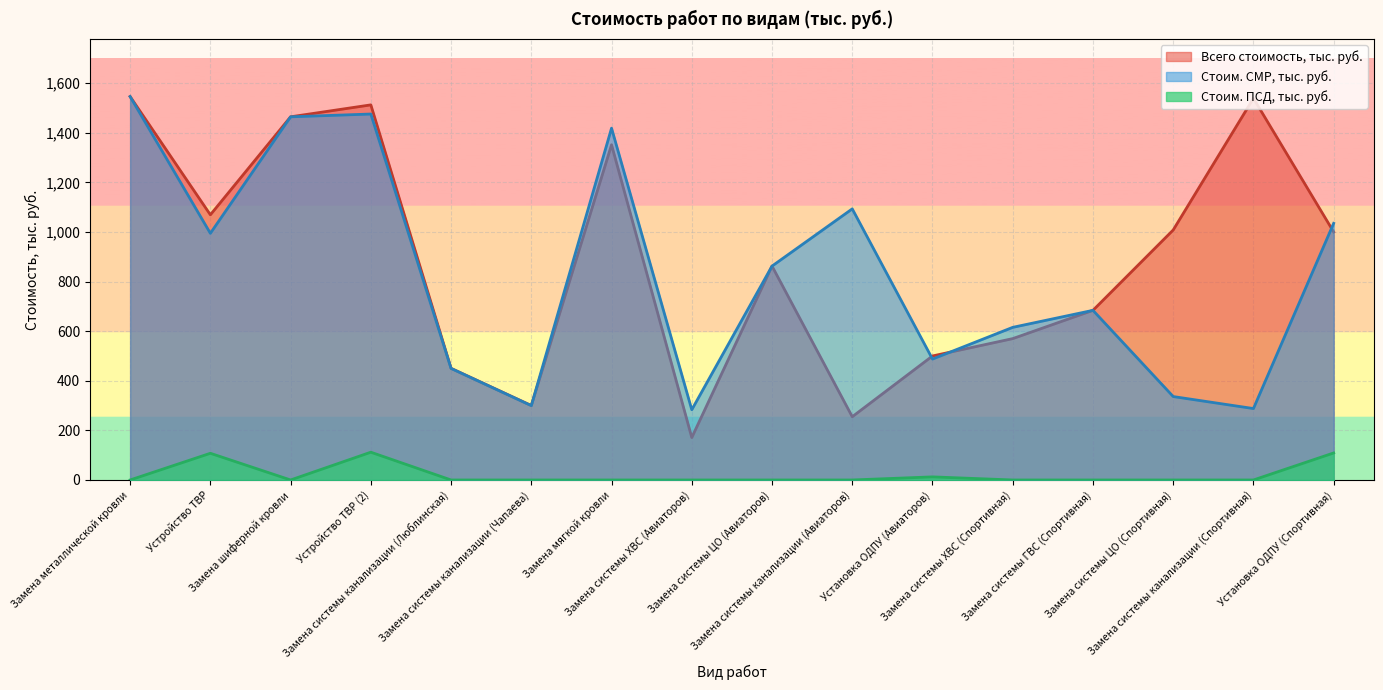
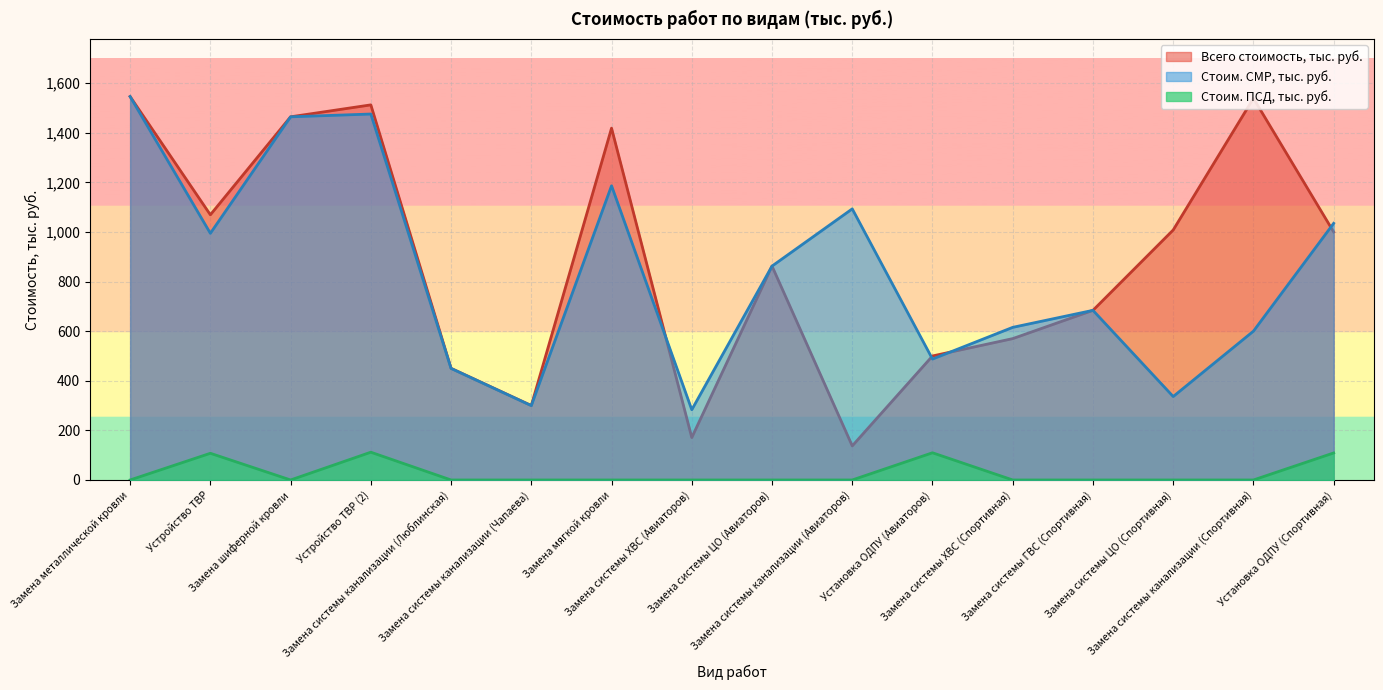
Всего стоимость, тыс. руб., Замена мягкой кровли: 1,350 -> 1,420
Стоим. СМР, тыс. руб., Замена мягкой кровли: 1,420 -> 1,190
Всего стоимость, тыс. руб., Замена системы канализации (Авиаторов): 260 -> 140
Стоим. ПСД, тыс. руб., Установка ОДПУ (Авиаторов): 10 -> 110
Стоим. СМР, тыс. руб., Замена системы канализации (Спортивная): 290 -> 600
